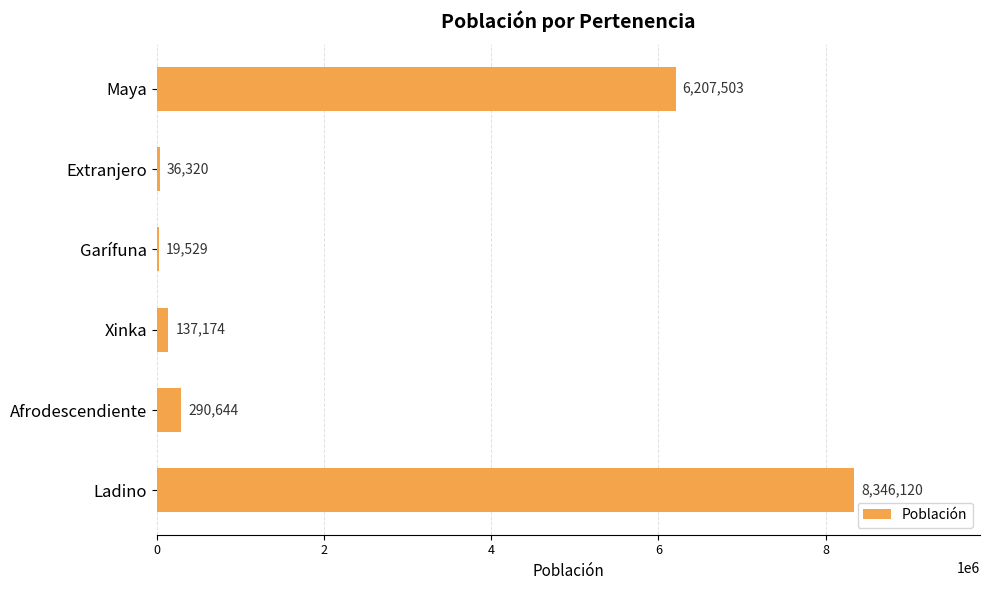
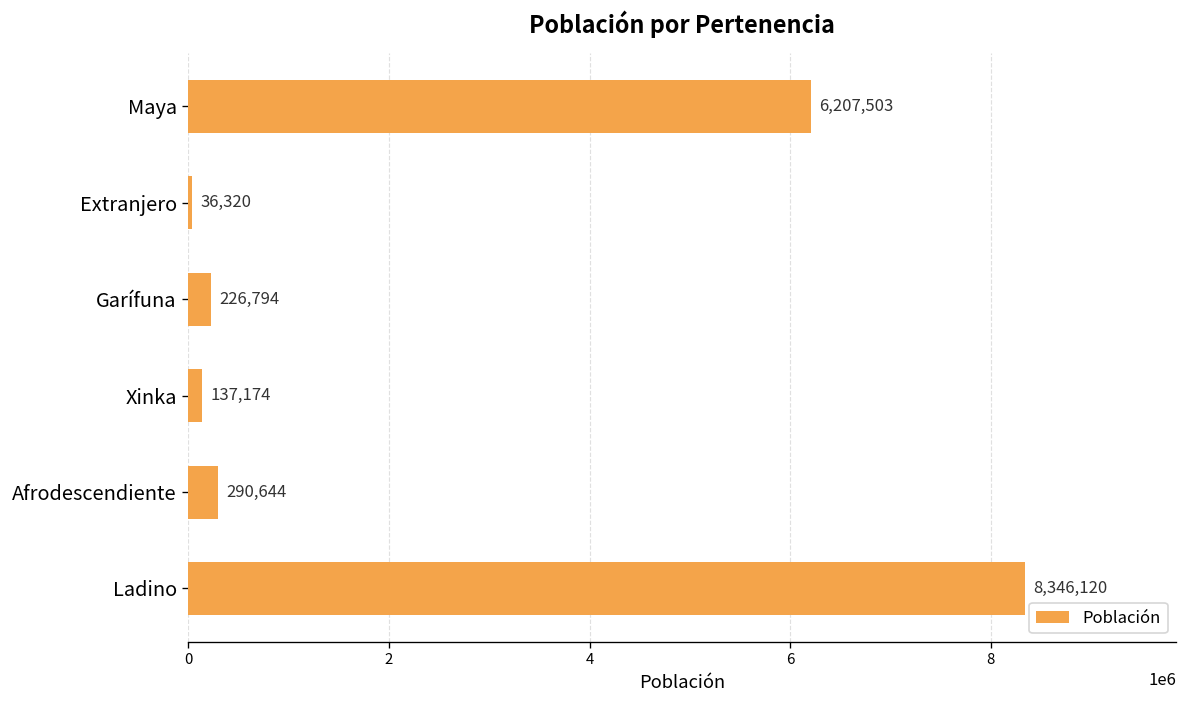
Garífuna: 19,529 -> 226,794
